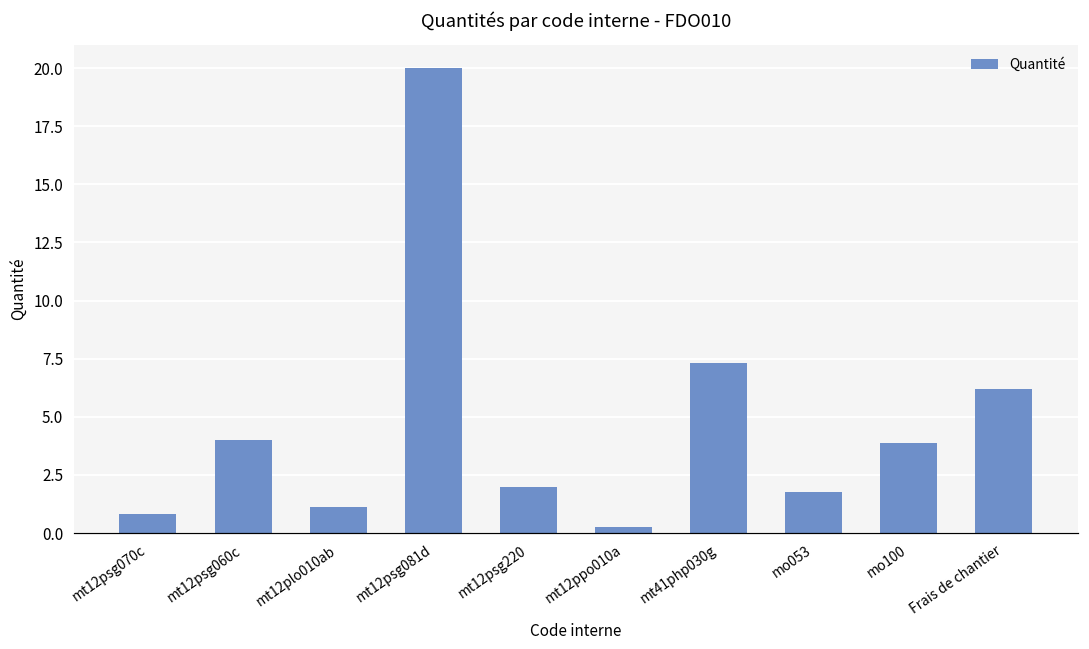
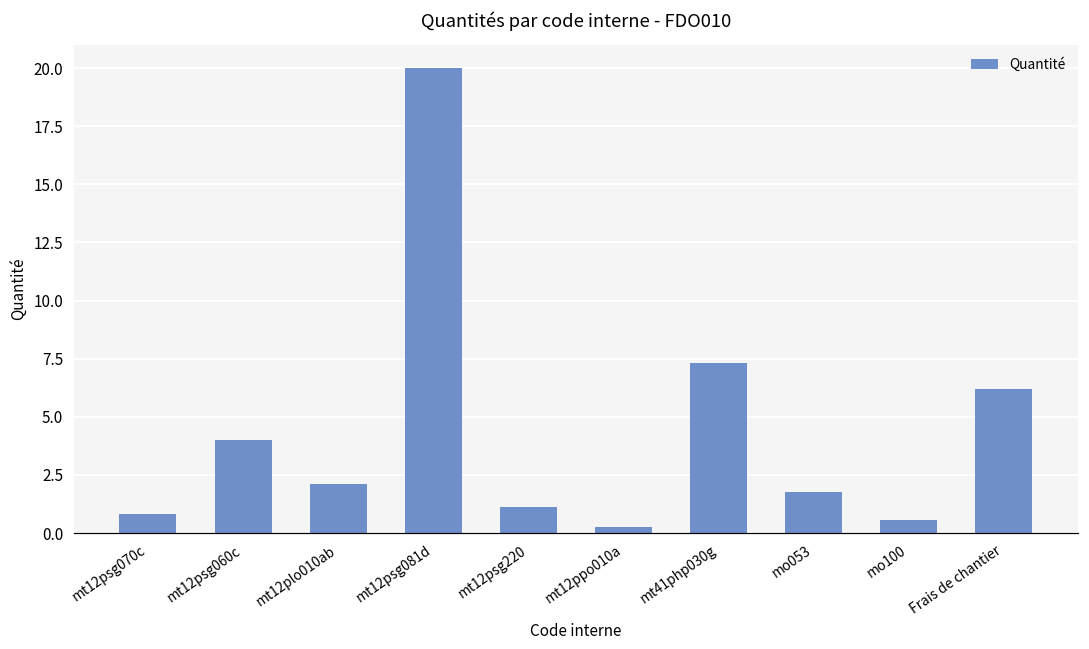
mt12plo010ab: 1.1 -> 2.1
mt12psg220: 2.0 -> 1.1
mo100: 3.9 -> 0.5
